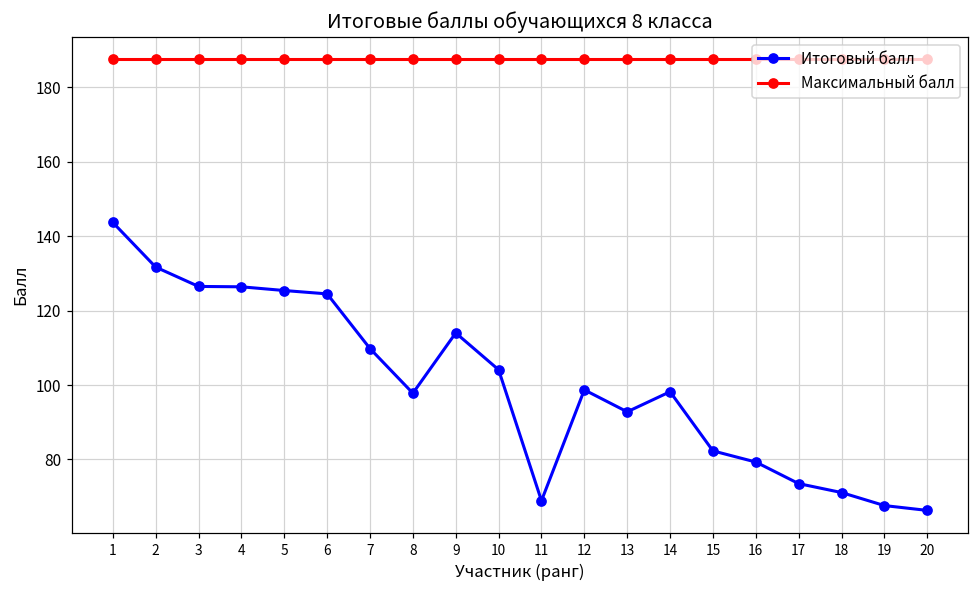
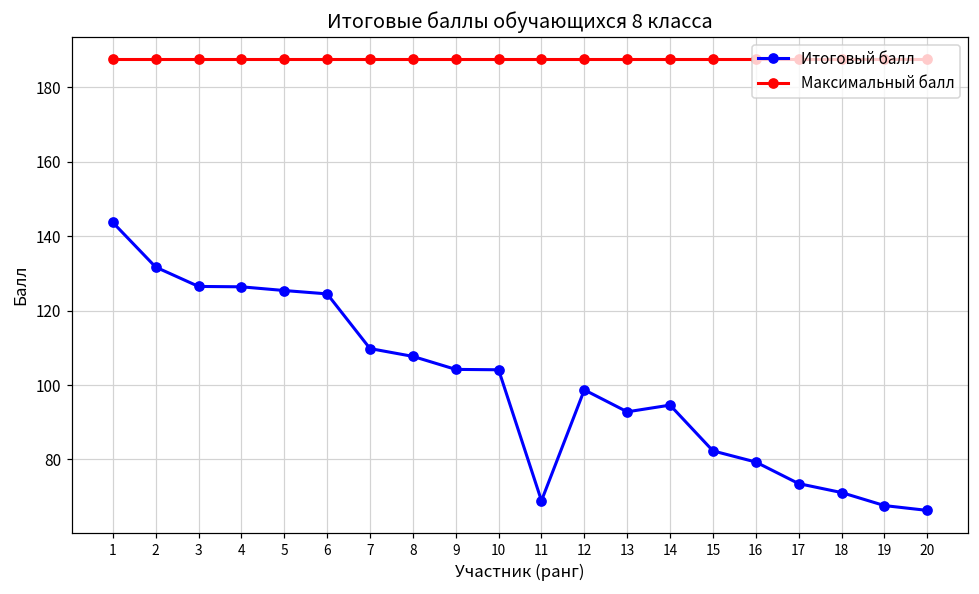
Итоговый балл, 8: 98 -> 108
Итоговый балл, 9: 114 -> 104
Итоговый балл, 14: 98 -> 95
